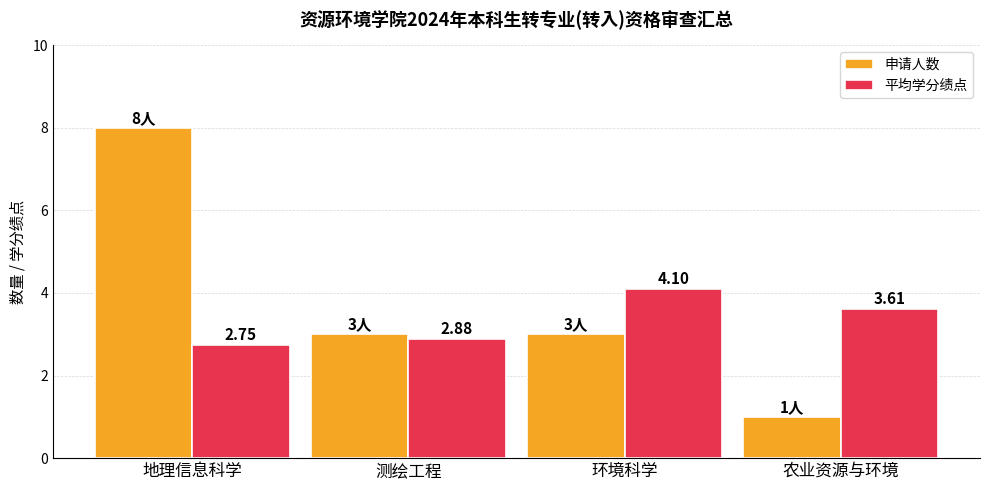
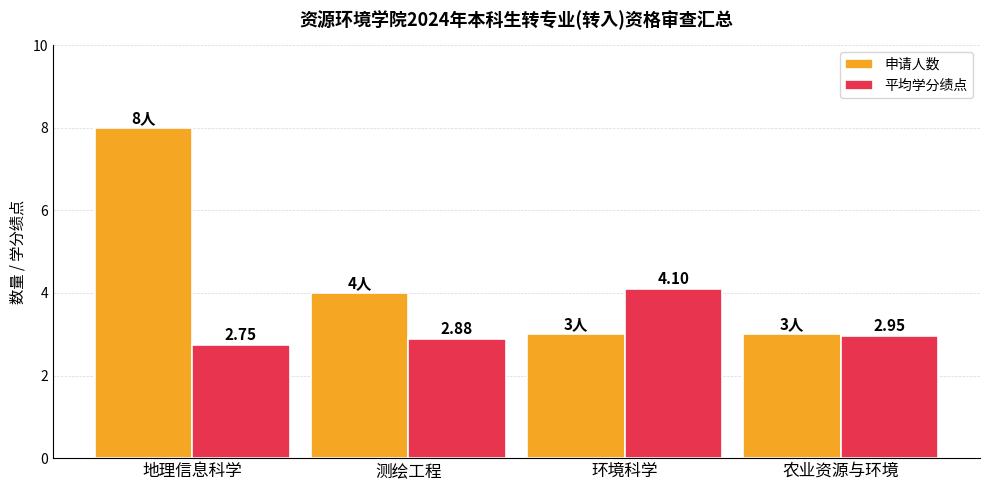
申请人数, 测绘工程: 3人 -> 4人
申请人数, 农业资源与环境: 1人 -> 3人
平均学分绩点, 农业资源与环境: 3.61 -> 2.95
